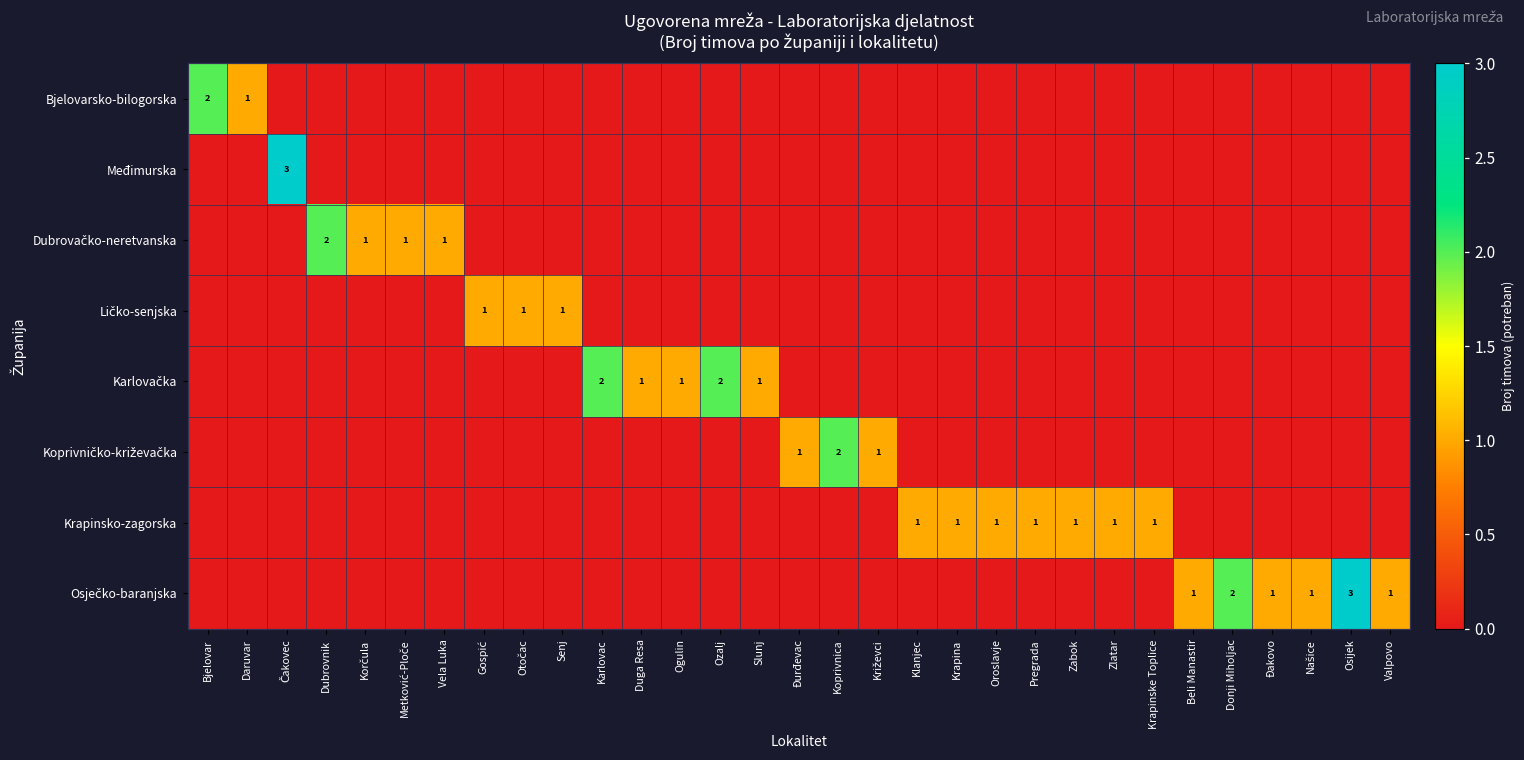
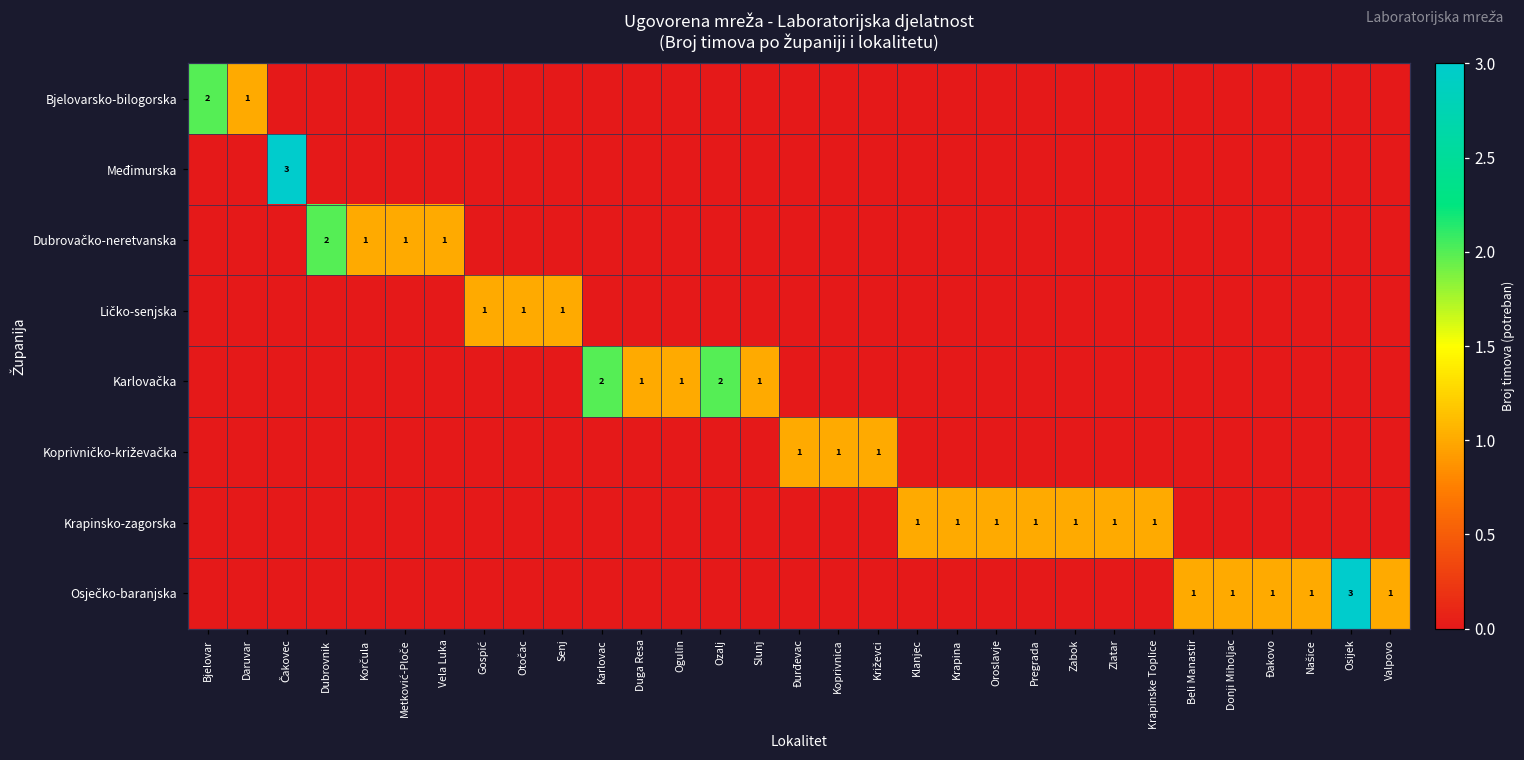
Koprivničko-križevačka, Koprivnica: 2 -> 1
Osječko-baranjska, Donji Miholjac: 2 -> 1
